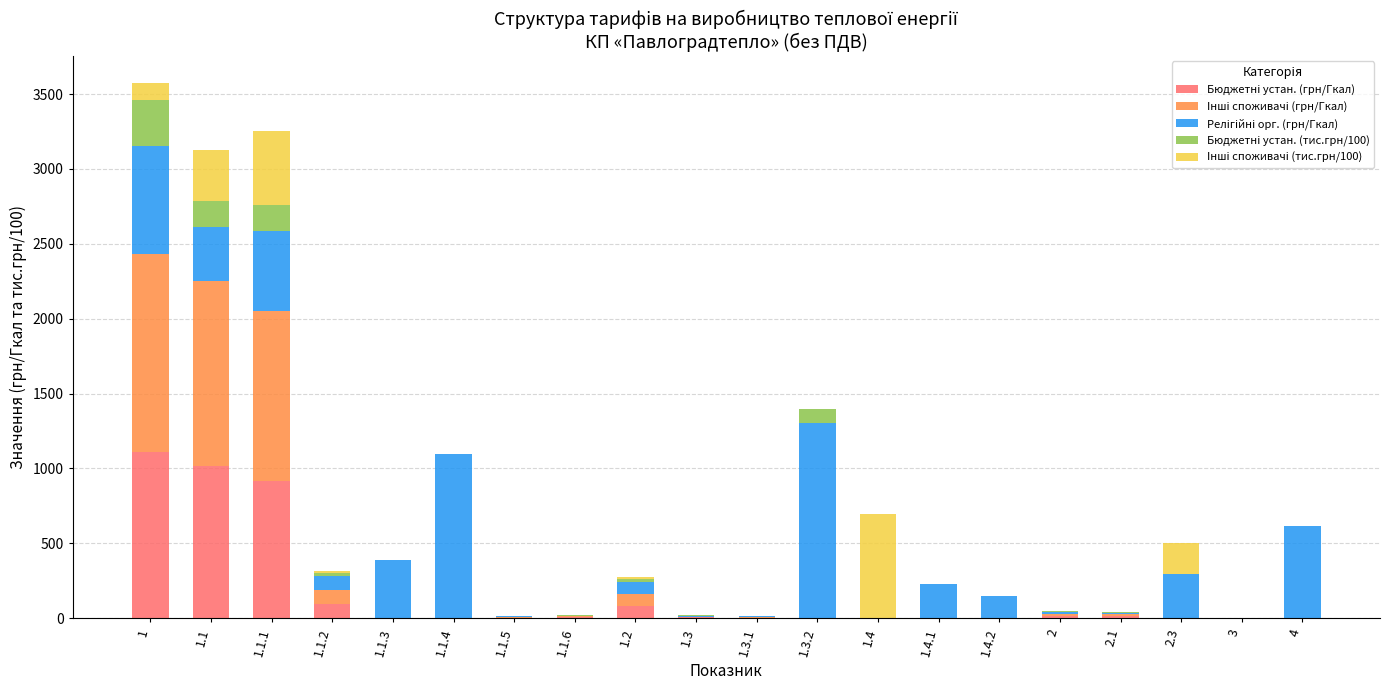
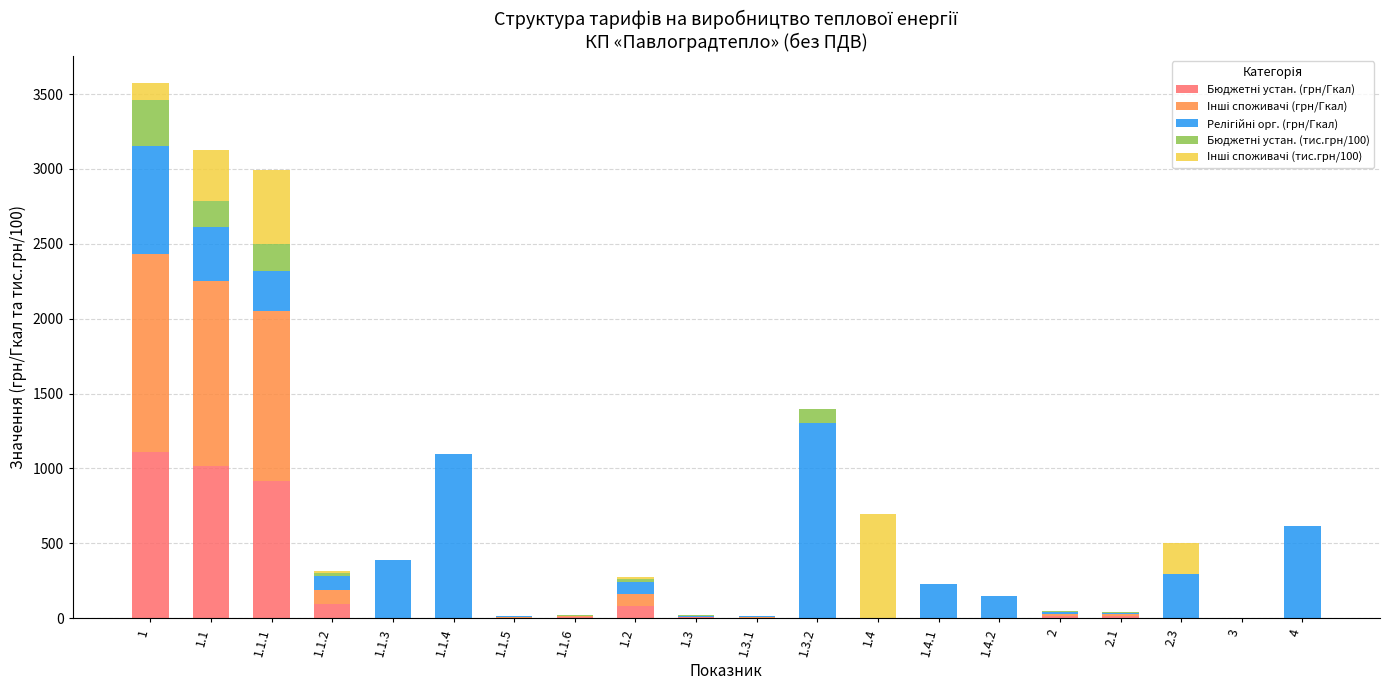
Релігійні орг. (грн/Гкал), 1.1.1: 530 -> 270
